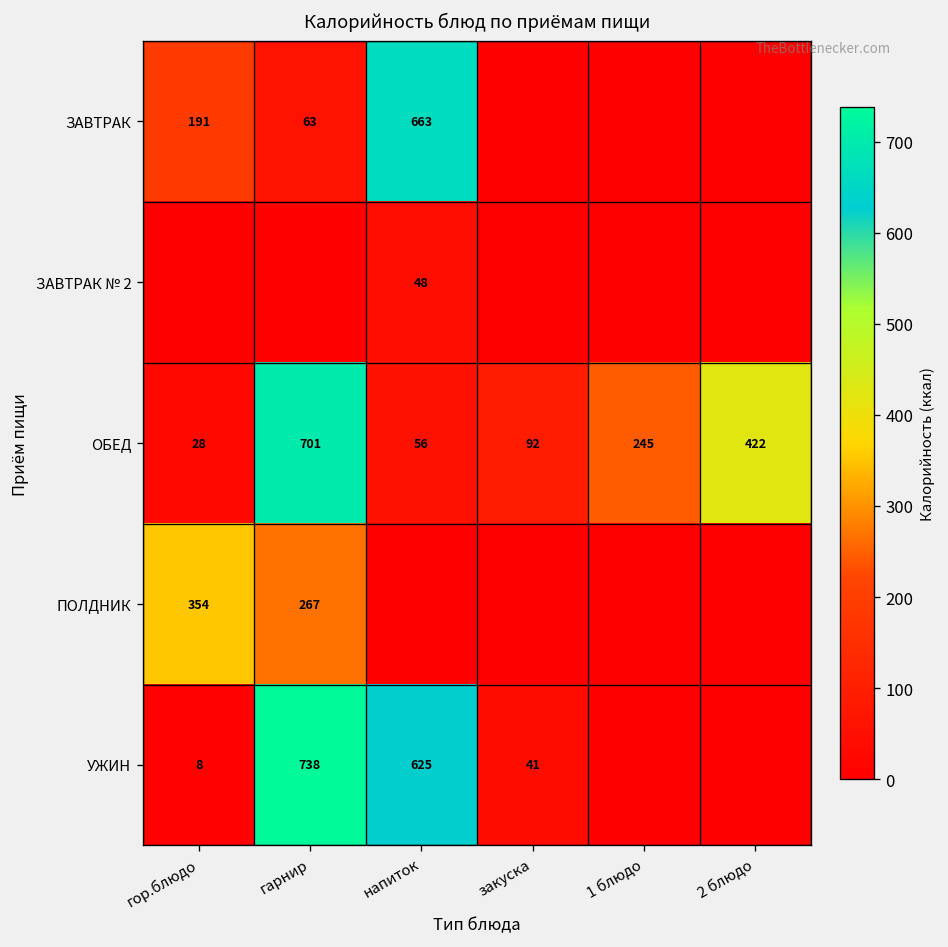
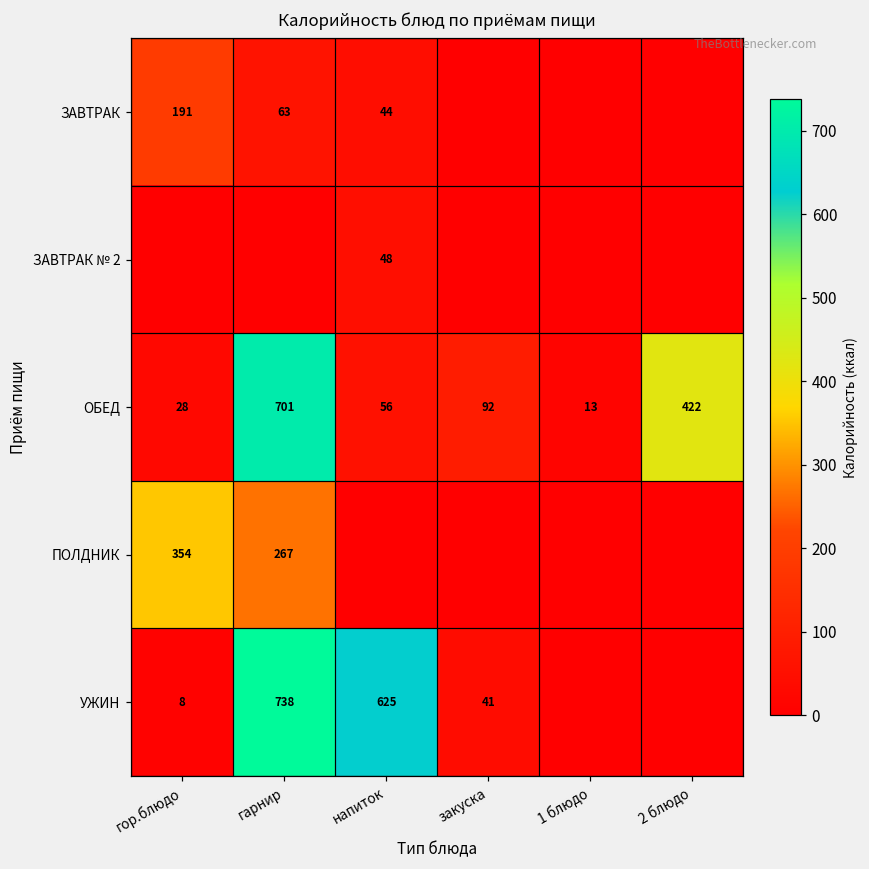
ЗАВТРАК, напиток: 663 -> 44
ОБЕД, 1 блюдо: 245 -> 13
